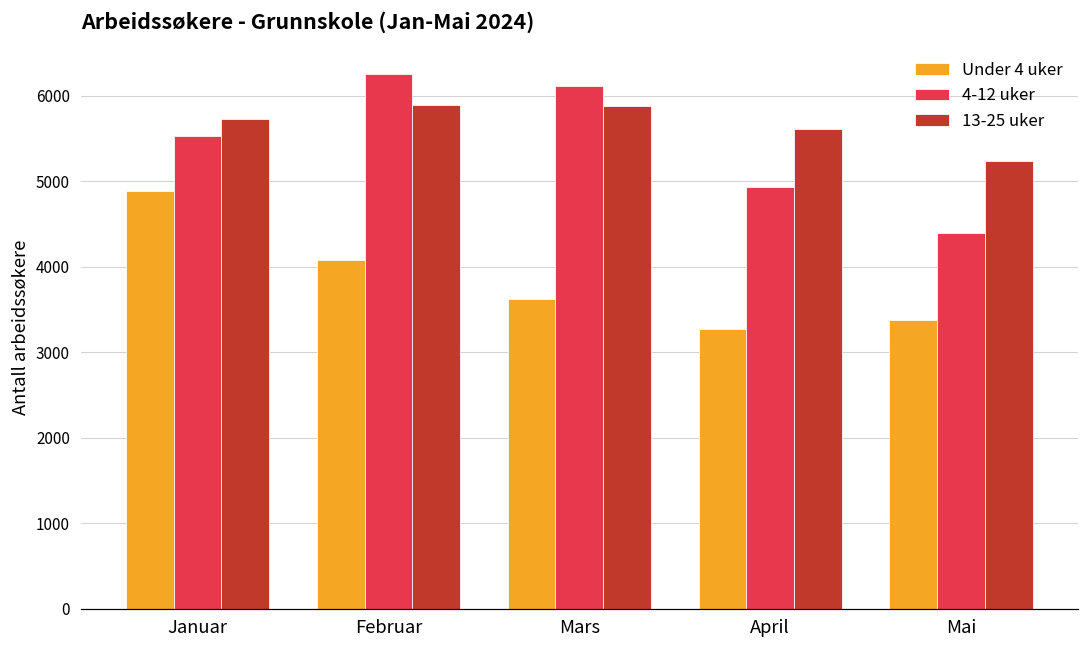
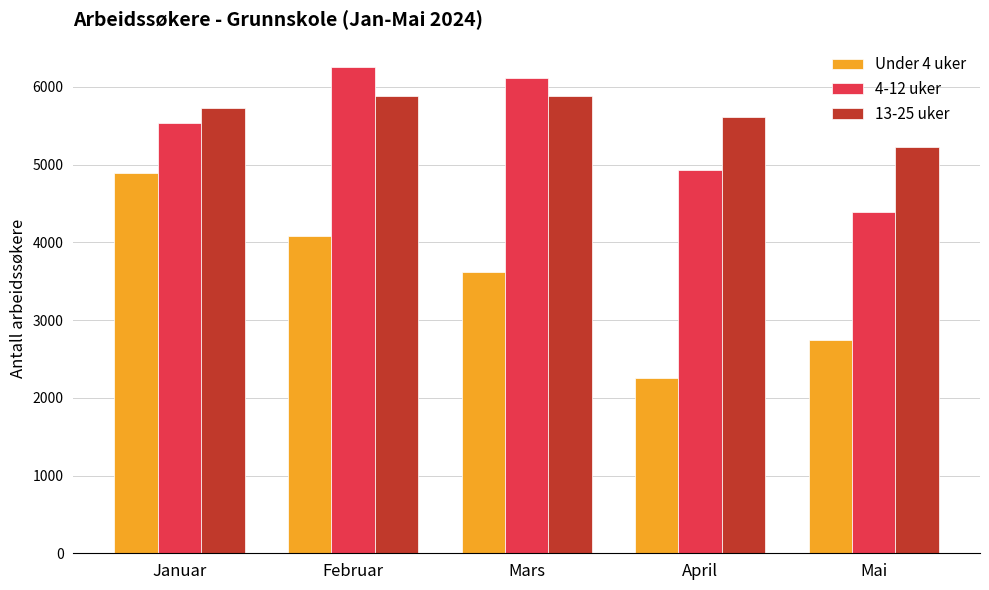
Under 4 uker, April: 3300 -> 2300
Under 4 uker, Mai: 3400 -> 2700
